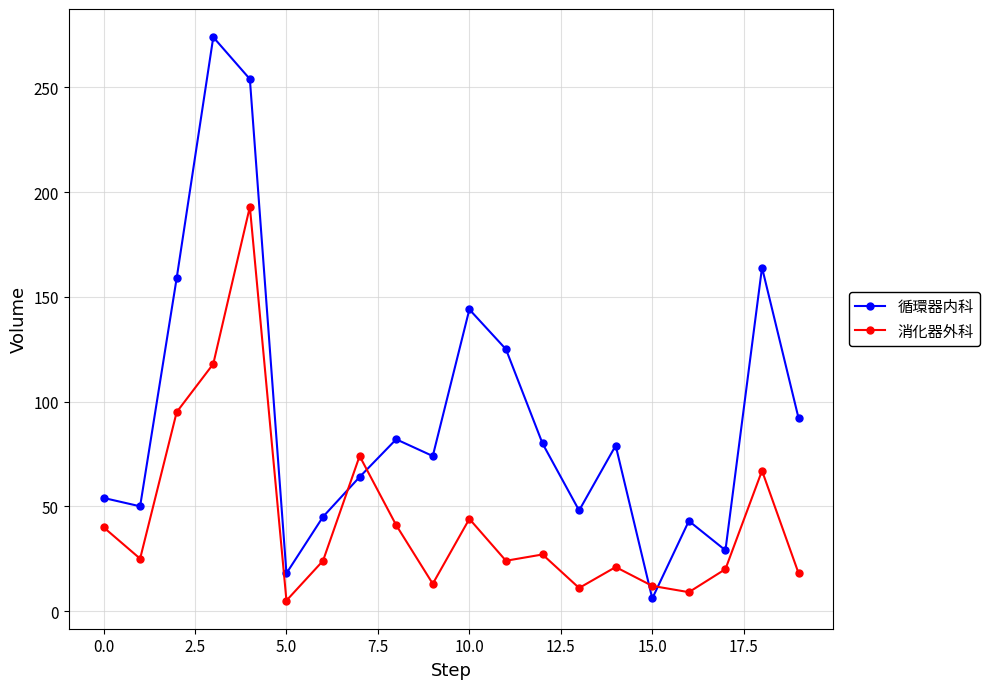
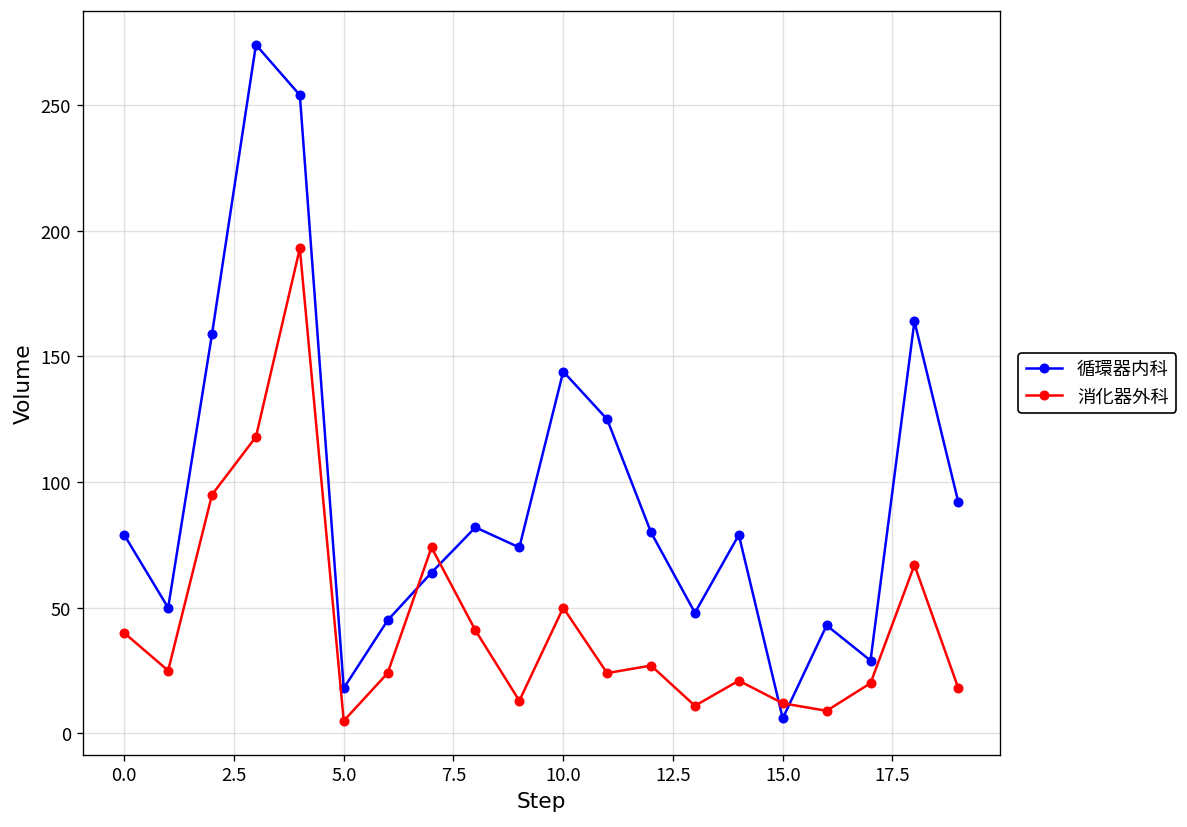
循環器内科, 0.0: 54 -> 79
消化器外科, 10.0: 44 -> 50
